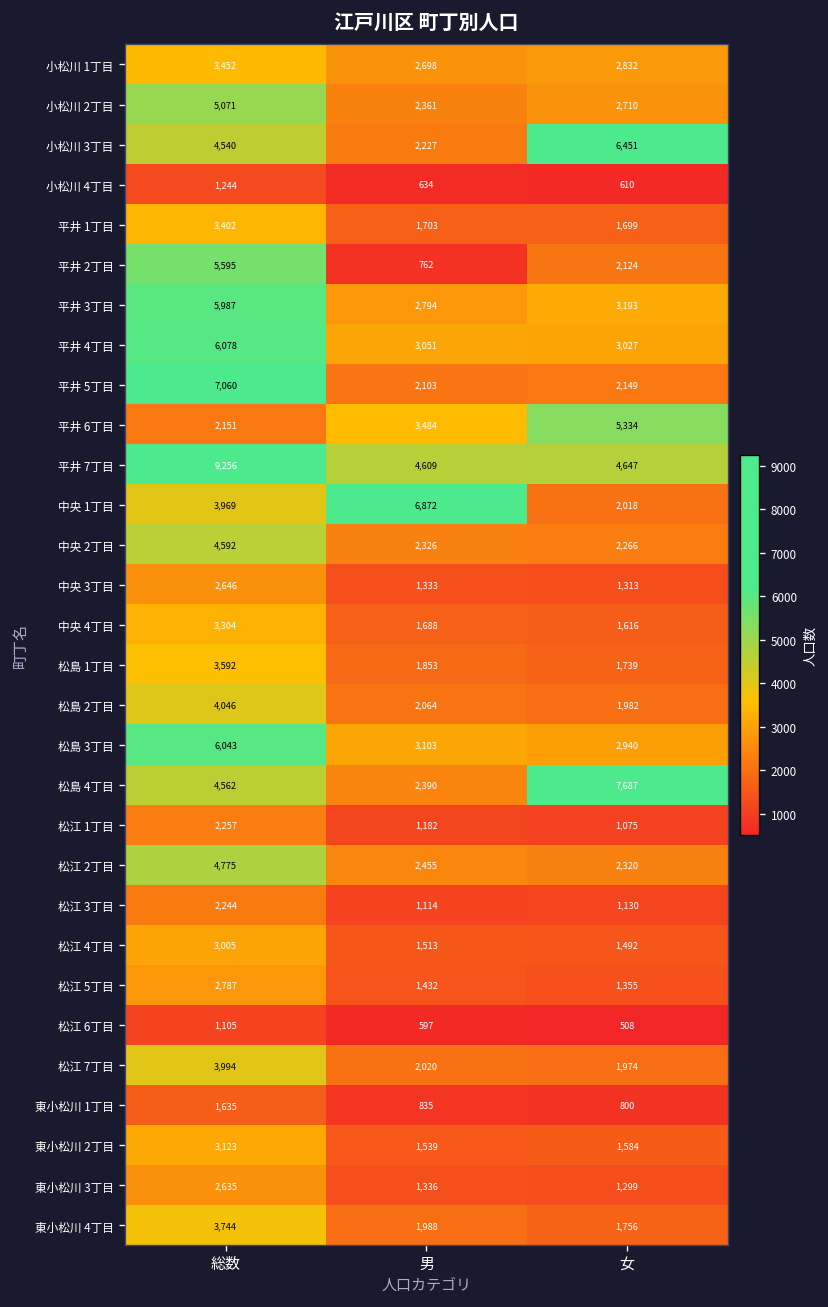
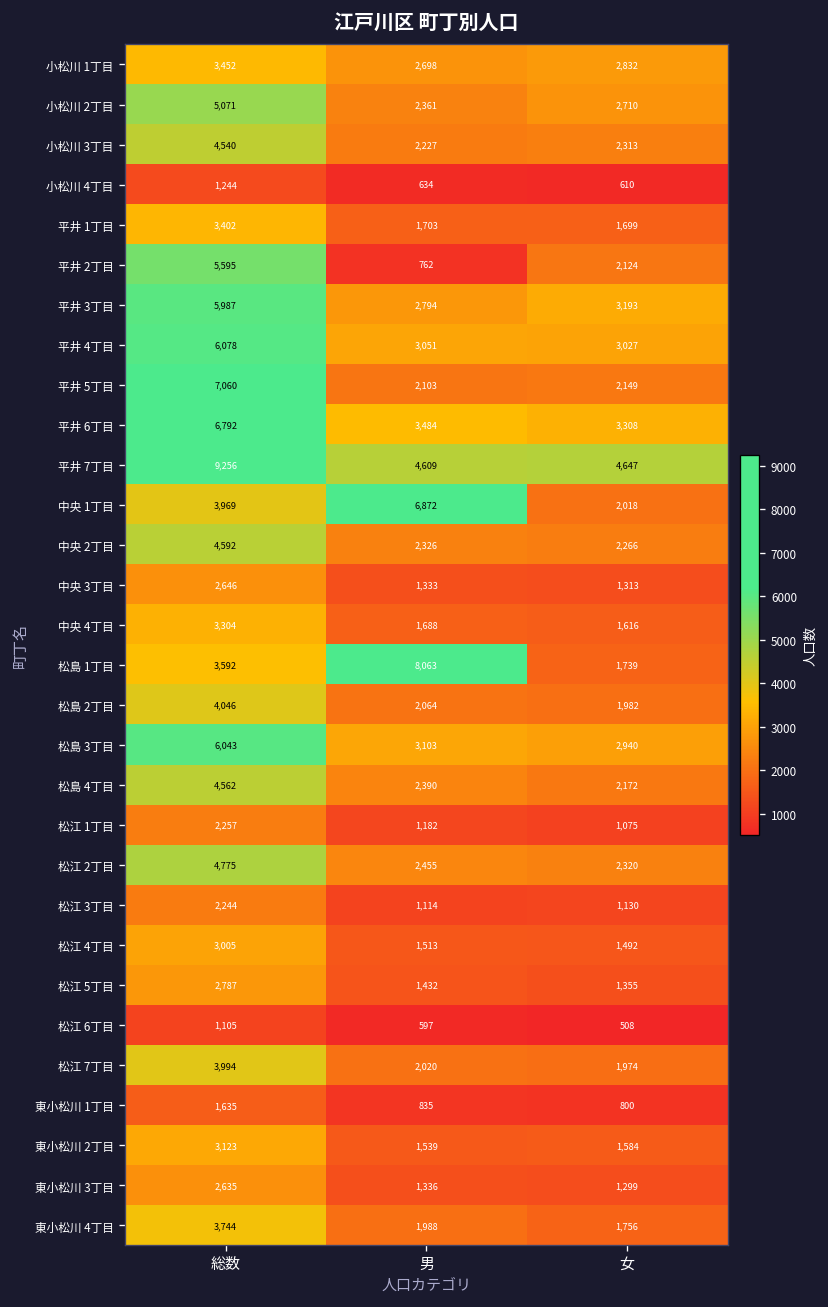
小松川 3丁目, 女: 6,451 -> 2,313
平井 6丁目, 総数: 2,151 -> 6,792
平井 6丁目, 女: 5,334 -> 3,308
松島 1丁目, 男: 1,853 -> 8,063
松島 4丁目, 女: 7,687 -> 2,172
